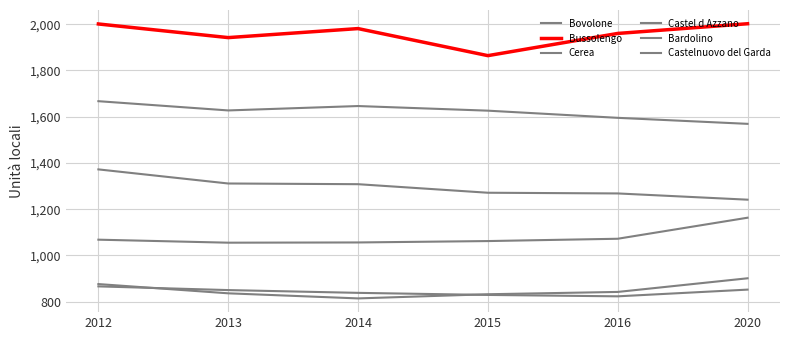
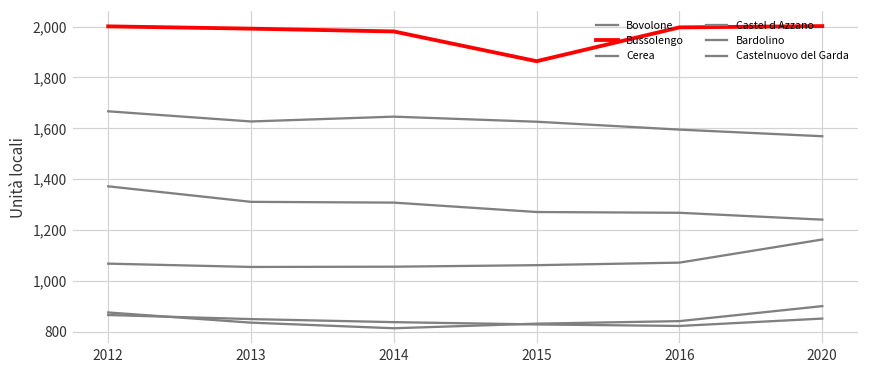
Bussolengo, 2013: 1,940 -> 1,990
Bussolengo, 2016: 1,960 -> 2,000
